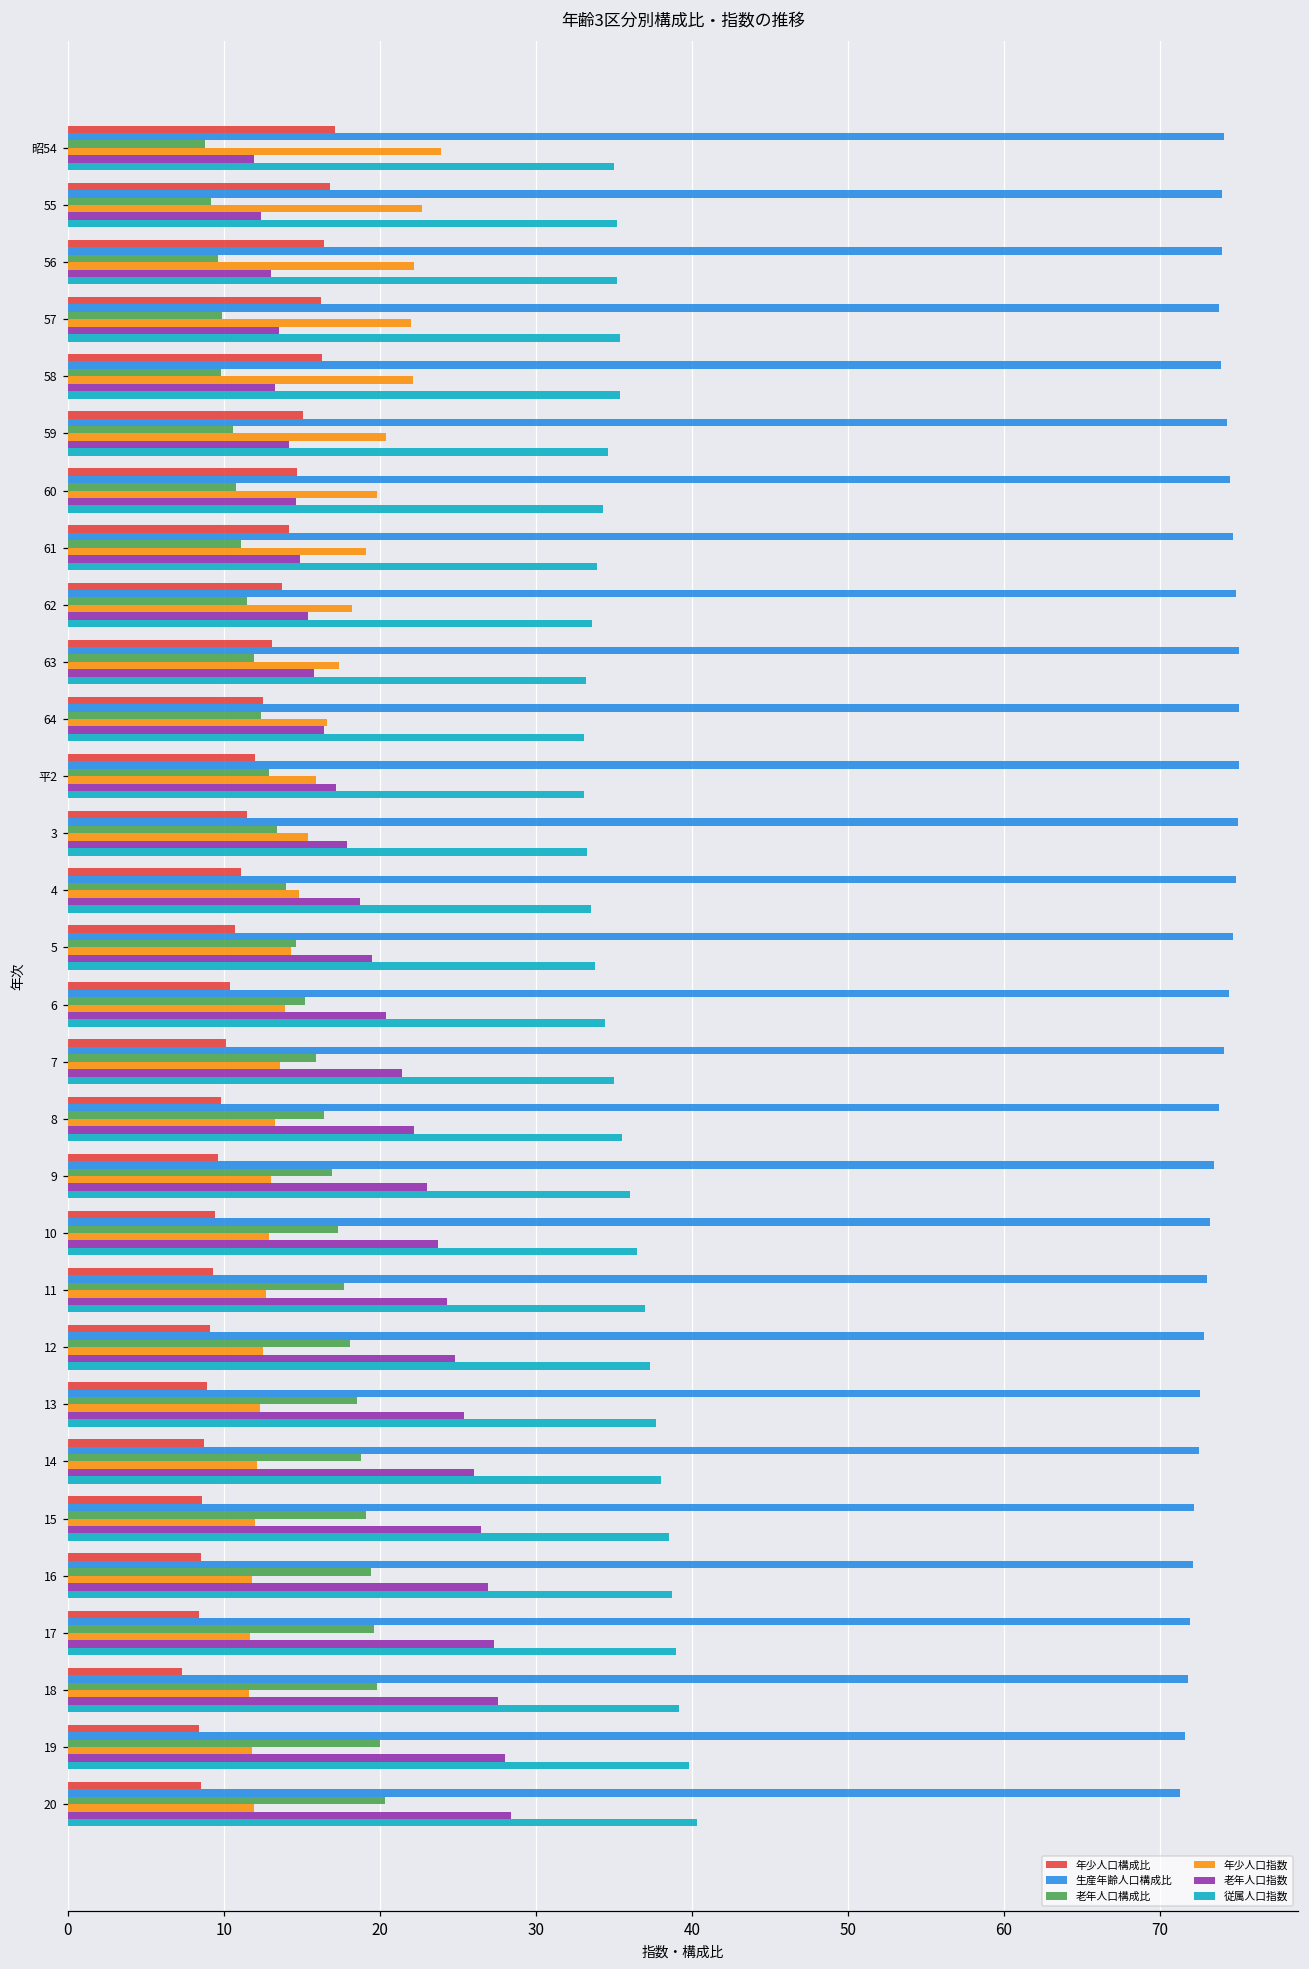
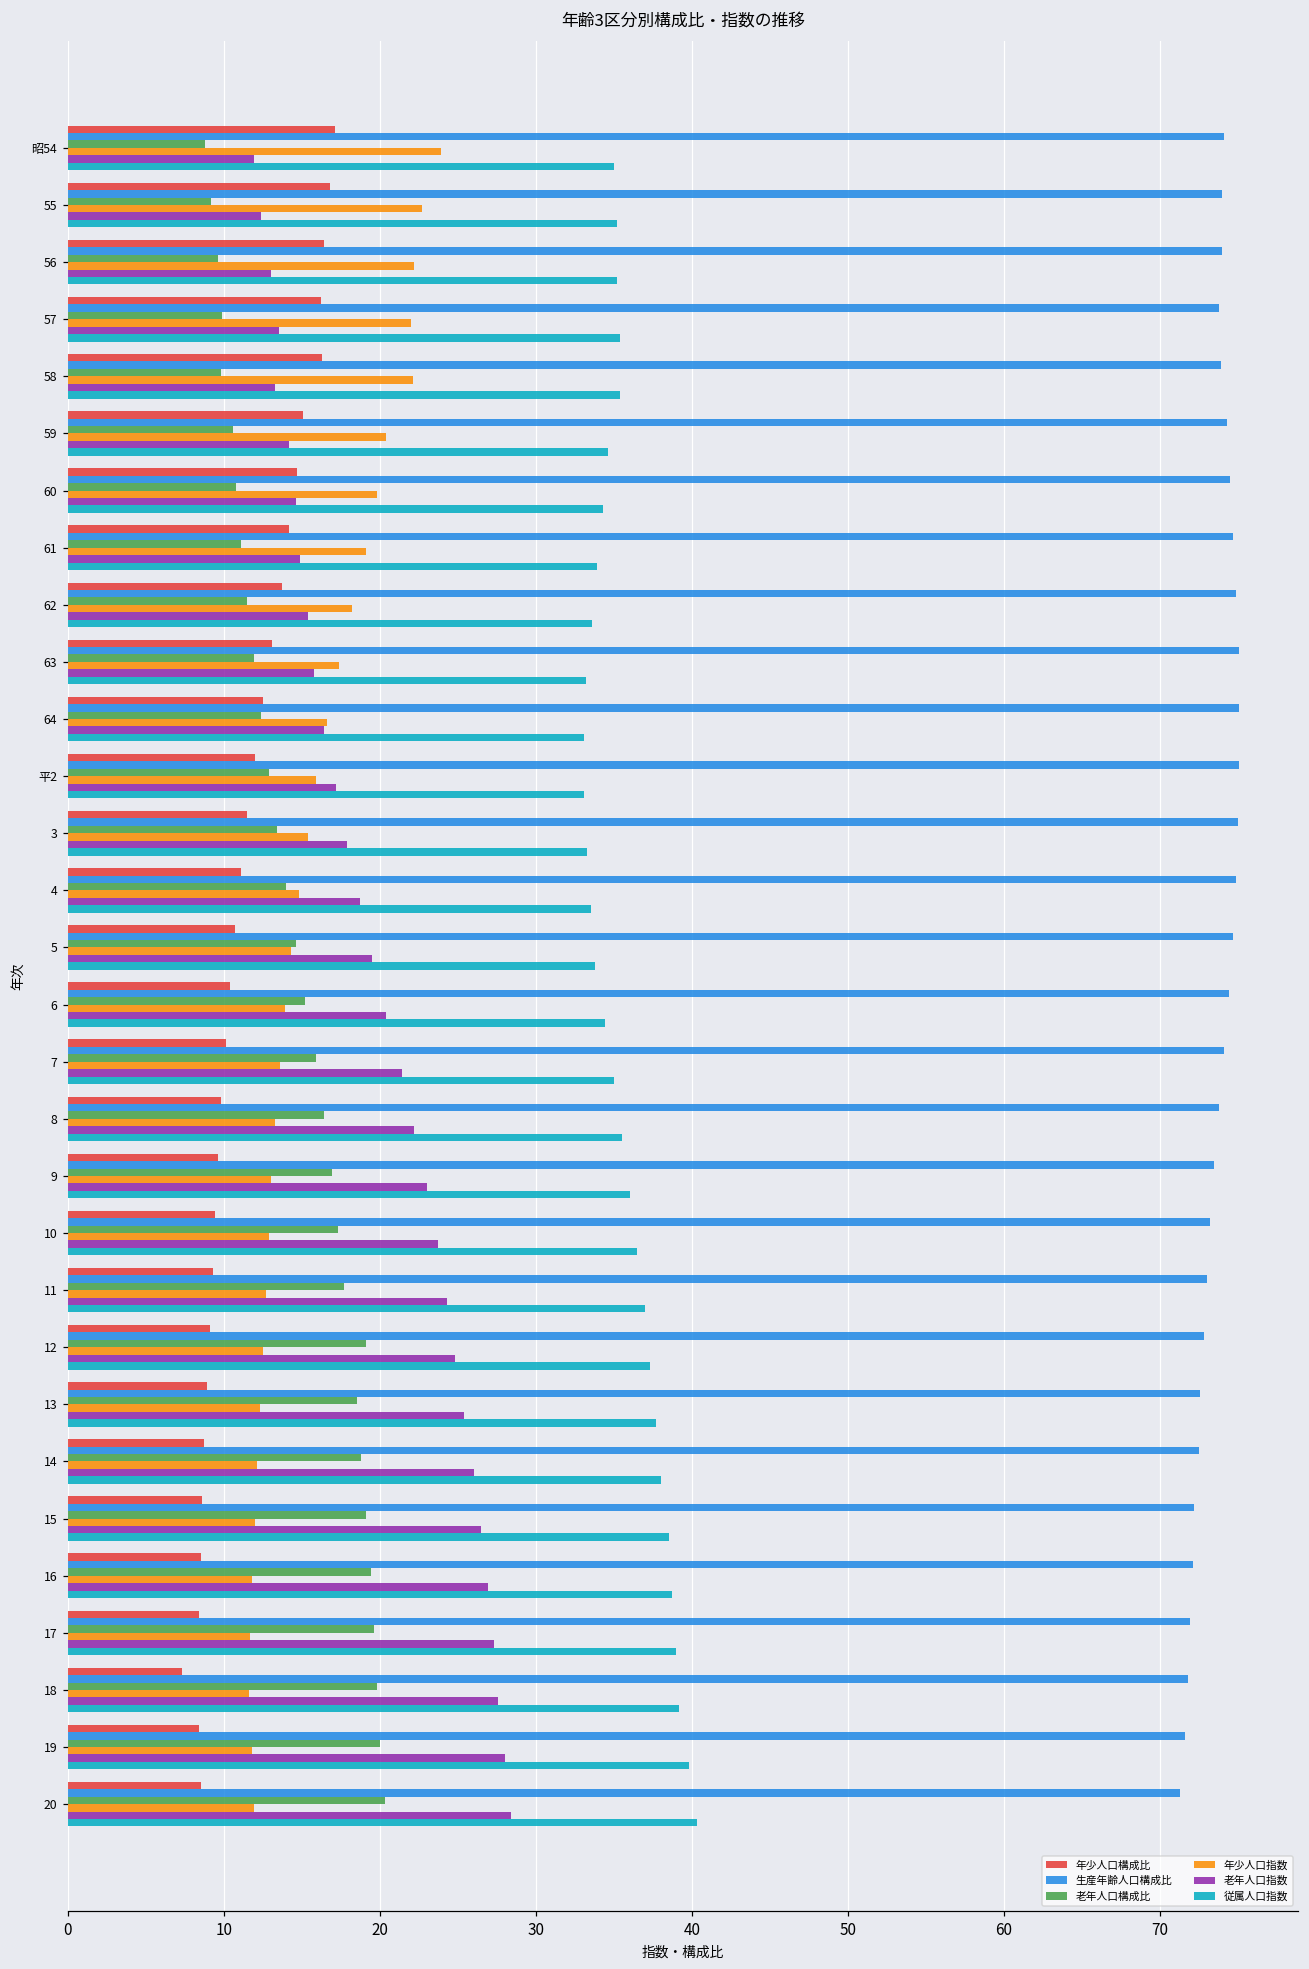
老年人口構成比, 12: 18.1 -> 19.1
